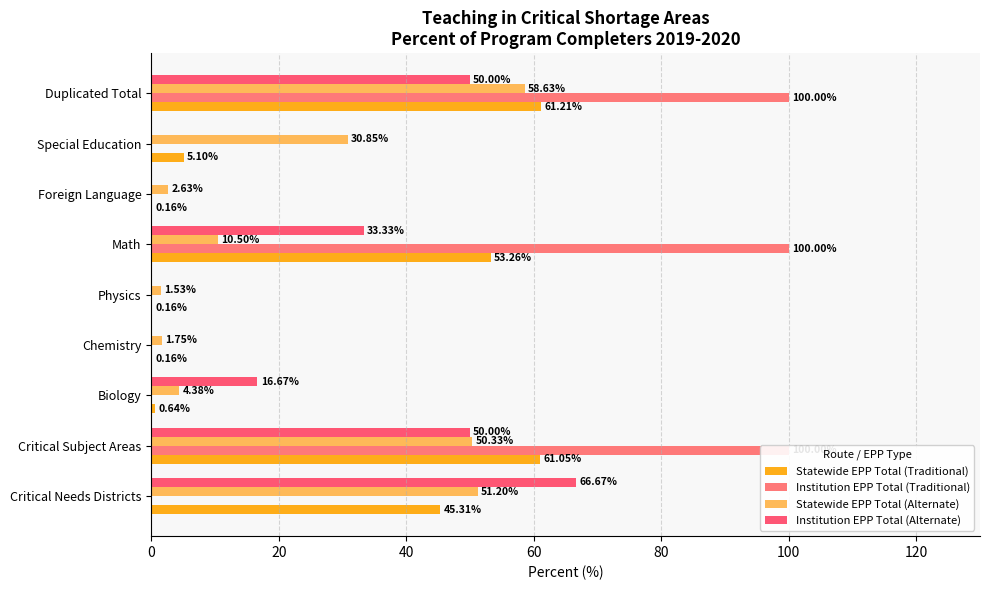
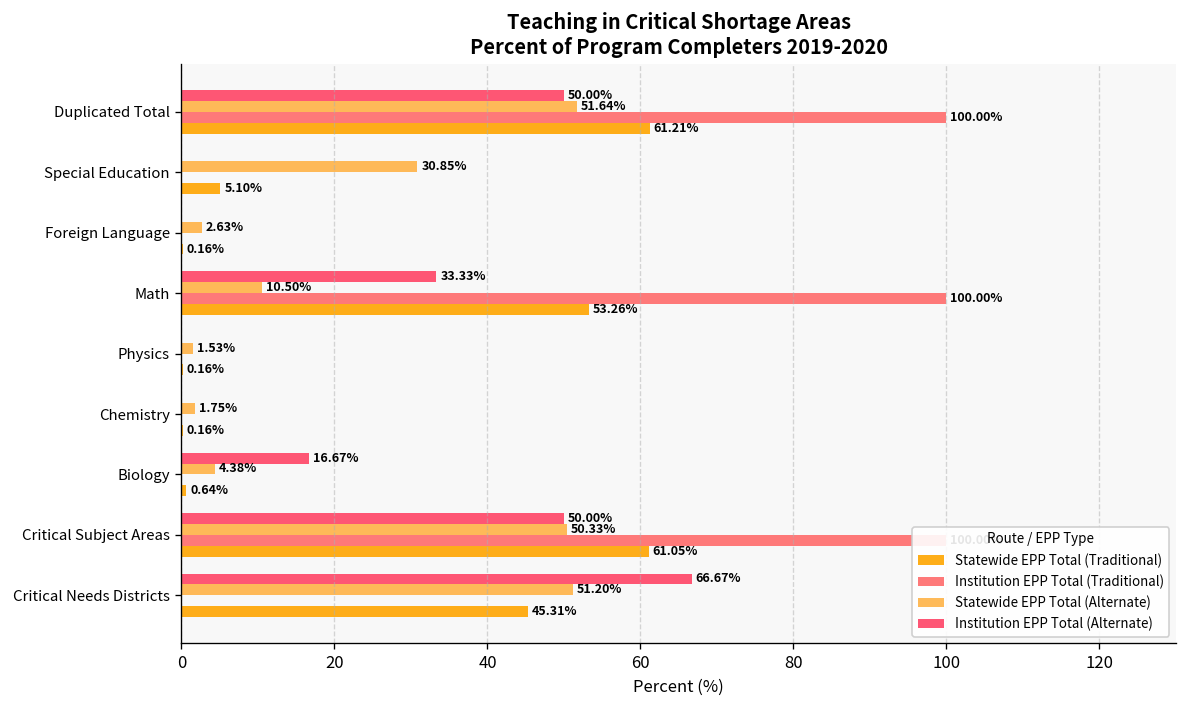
Statewide EPP Total (Alternate), Duplicated Total: 58.63% -> 51.64%
